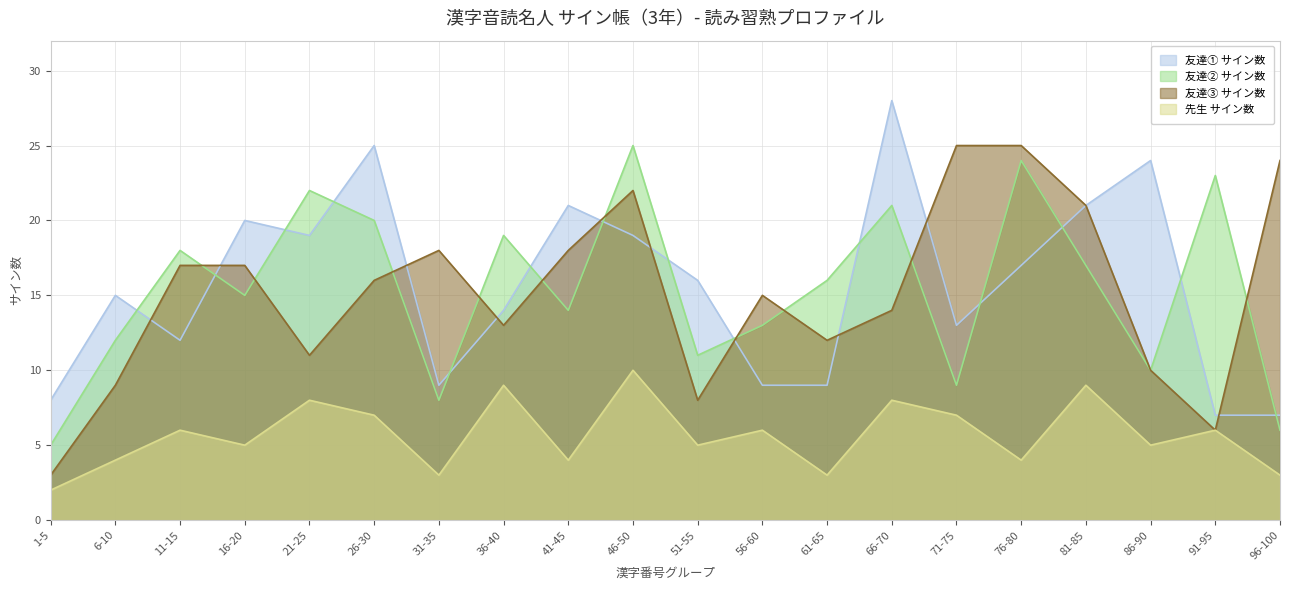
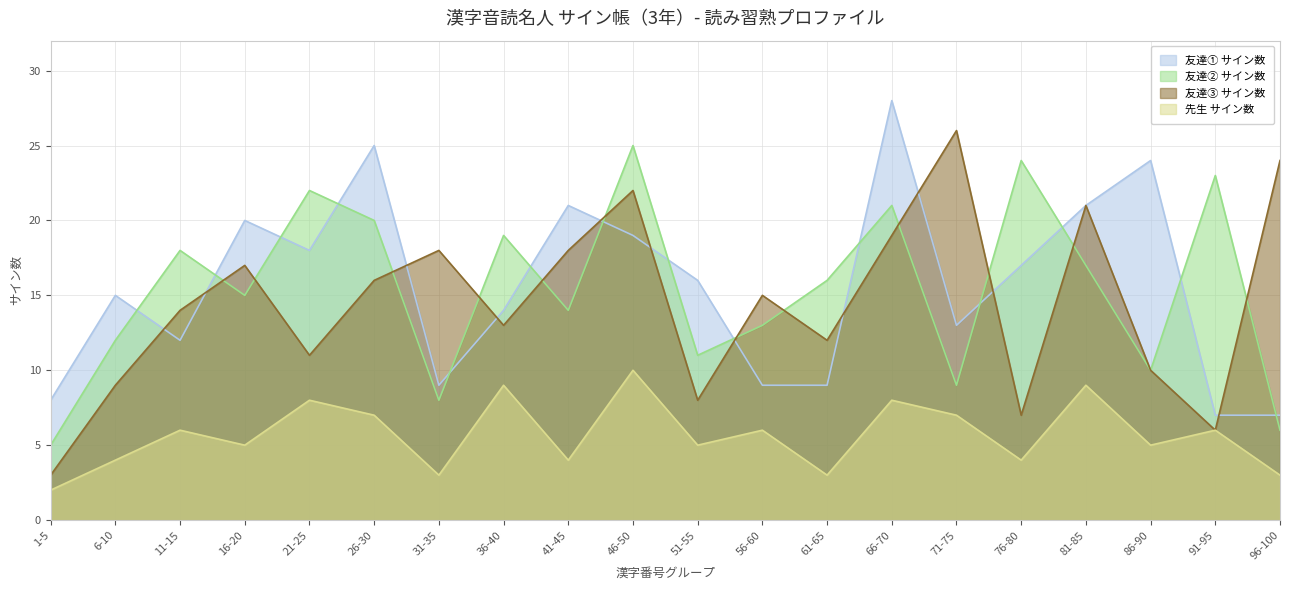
友達③ サイン数, 11-15: 17 -> 14
友達① サイン数, 21-25: 19 -> 18
友達③ サイン数, 66-70: 14 -> 19
友達③ サイン数, 71-75: 25 -> 26
友達③ サイン数, 76-80: 25 -> 7
